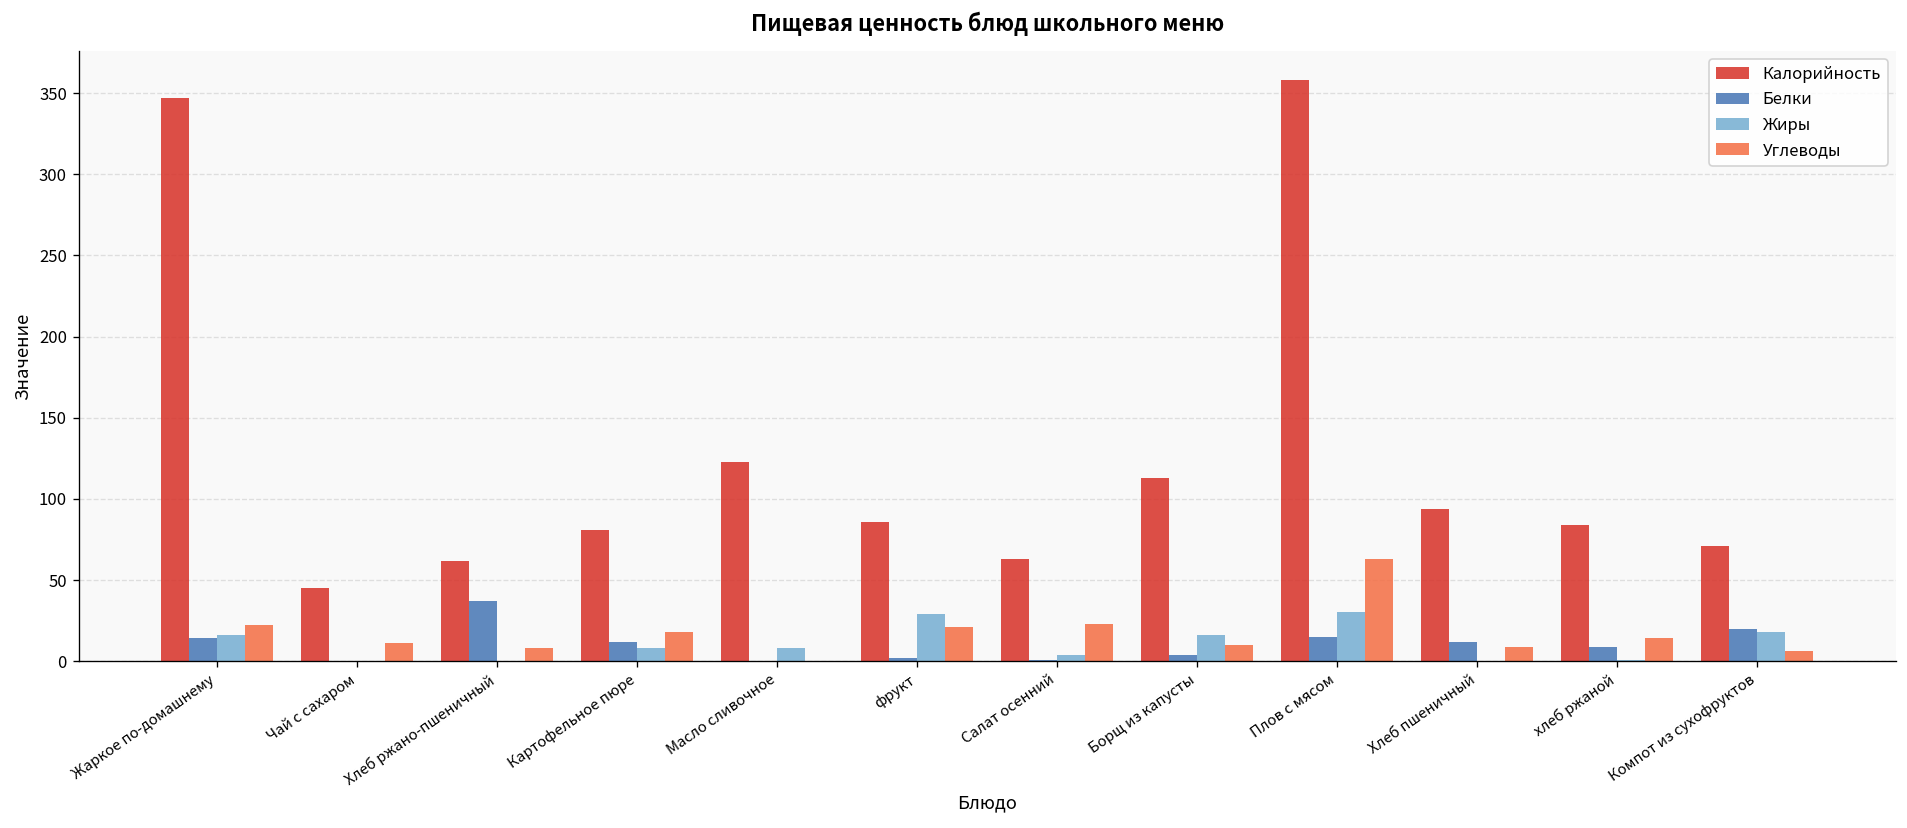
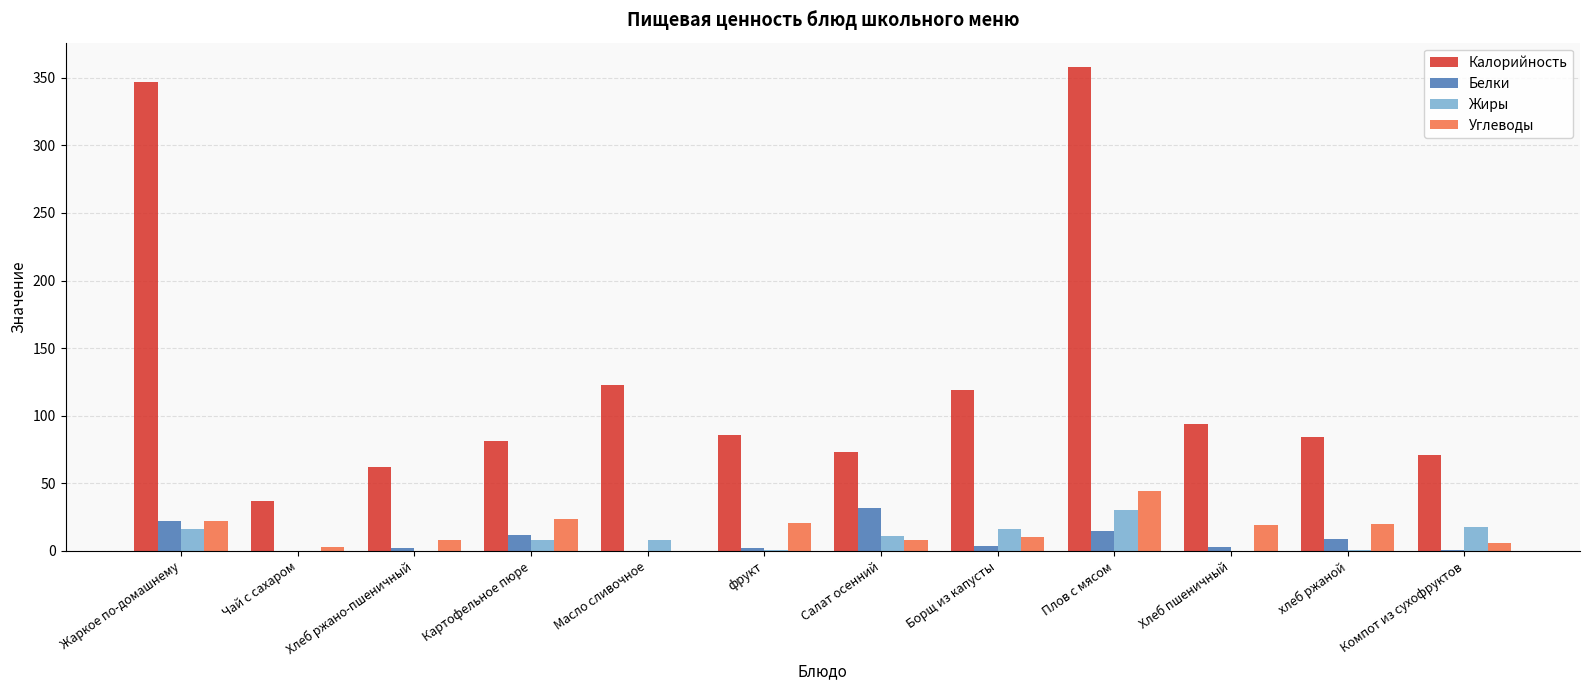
Белки, Жаркое по-домашнему: 14 -> 22
Калорийность, Чай с сахаром: 45 -> 37
Углеводы, Чай с сахаром: 11 -> 3
Белки, Хлеб ржано-пшеничный: 37 -> 2
Углеводы, Картофельное пюре: 18 -> 24
Жиры, фрукт: 29 -> 1
Калорийность, Салат осенний: 63 -> 73
Белки, Салат осенний: 1 -> 32
Жиры, Салат осенний: 4 -> 11
Углеводы, Салат осенний: 23 -> 8
Калорийность, Борщ из капусты: 113 -> 119
Углеводы, Плов с мясом: 63 -> 44
Белки, Хлеб пшеничный: 12 -> 3
Углеводы, Хлеб пшеничный: 9 -> 19
Углеводы, хлеб ржаной: 14 -> 20
Белки, Компот из сухофруктов: 20 -> 1
